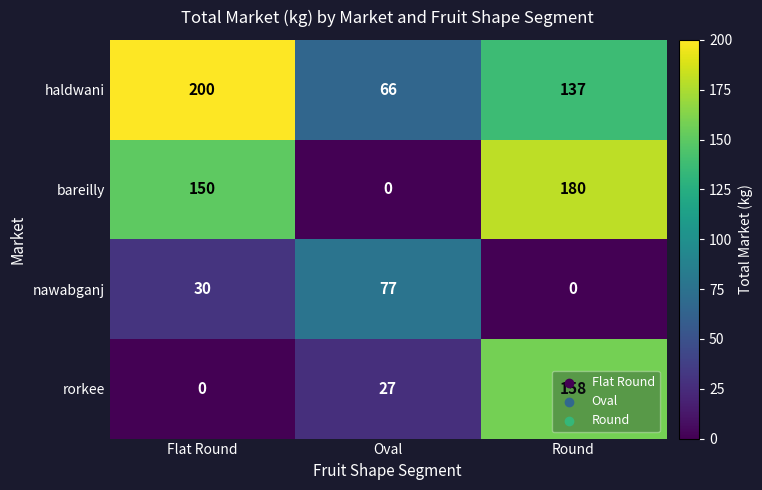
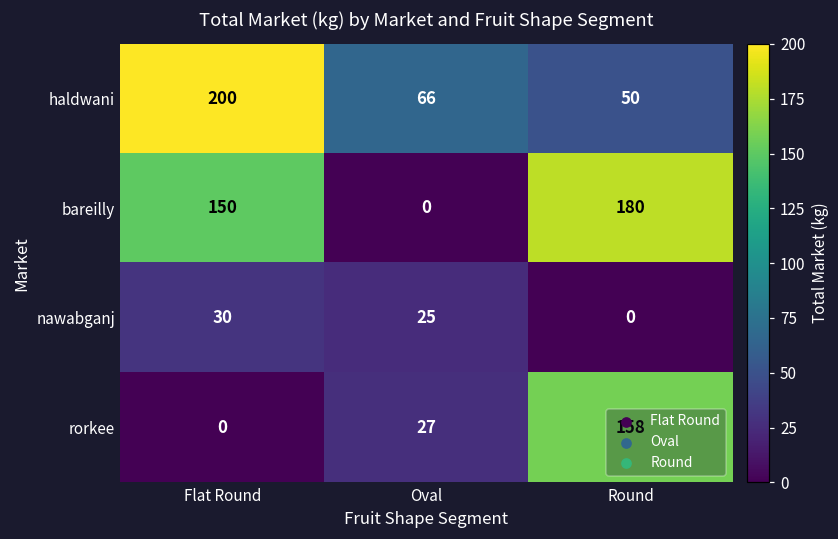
haldwani, Round: 137 -> 50
nawabganj, Oval: 77 -> 25
